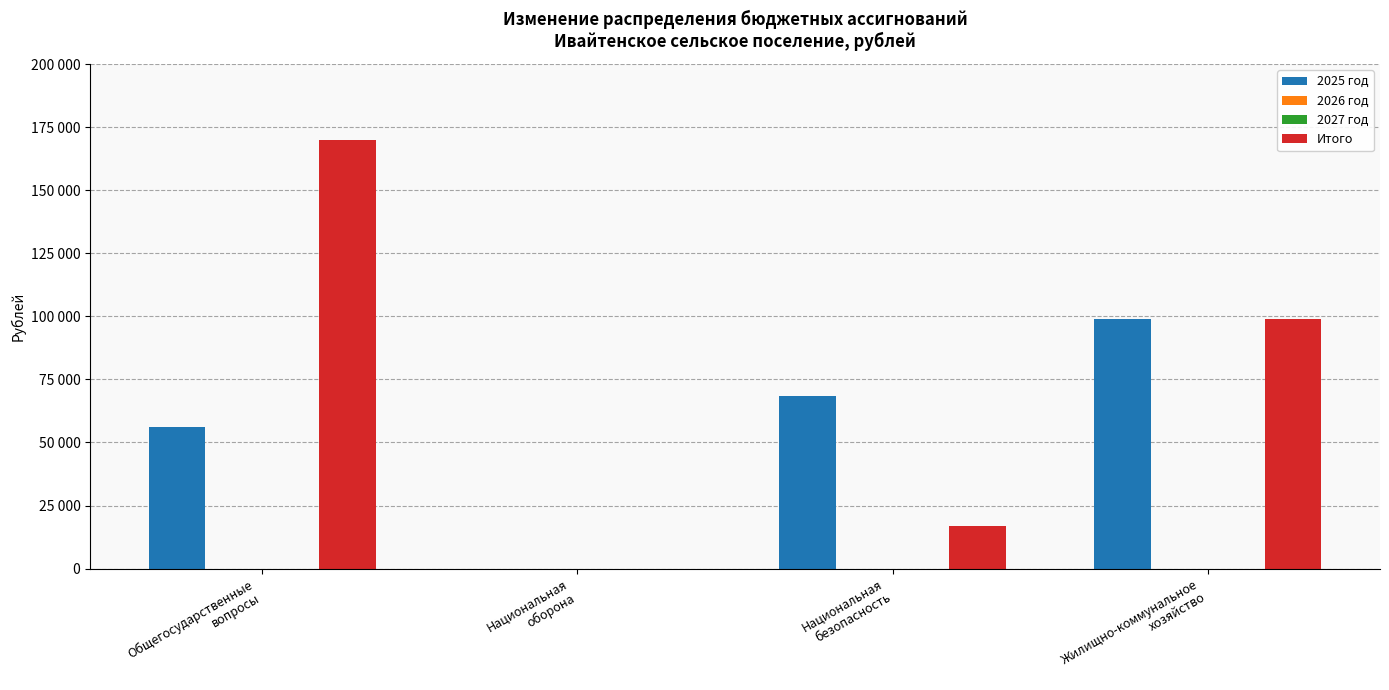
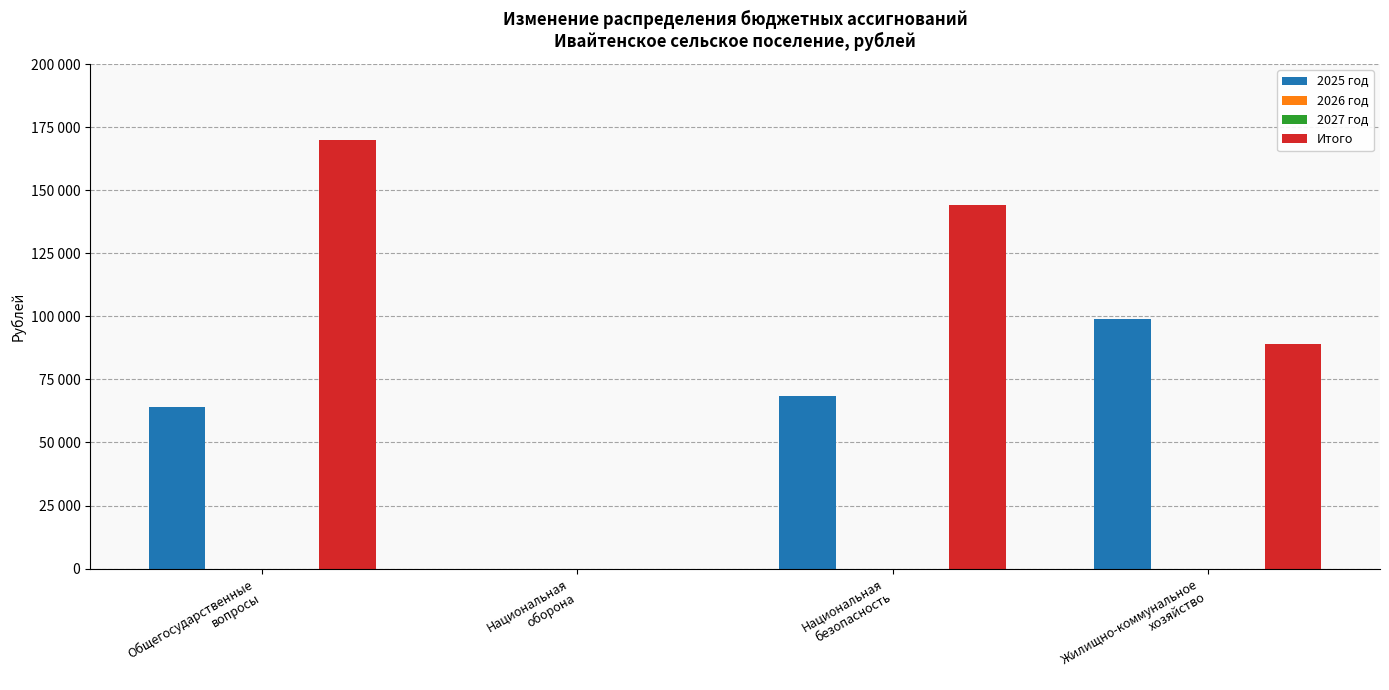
2025 год, Общегосударственные вопросы: 56000 -> 64000
Итого, Национальная безопасность: 17000 -> 144000
Итого, Жилищно-коммунальное хозяйство: 99000 -> 89000
